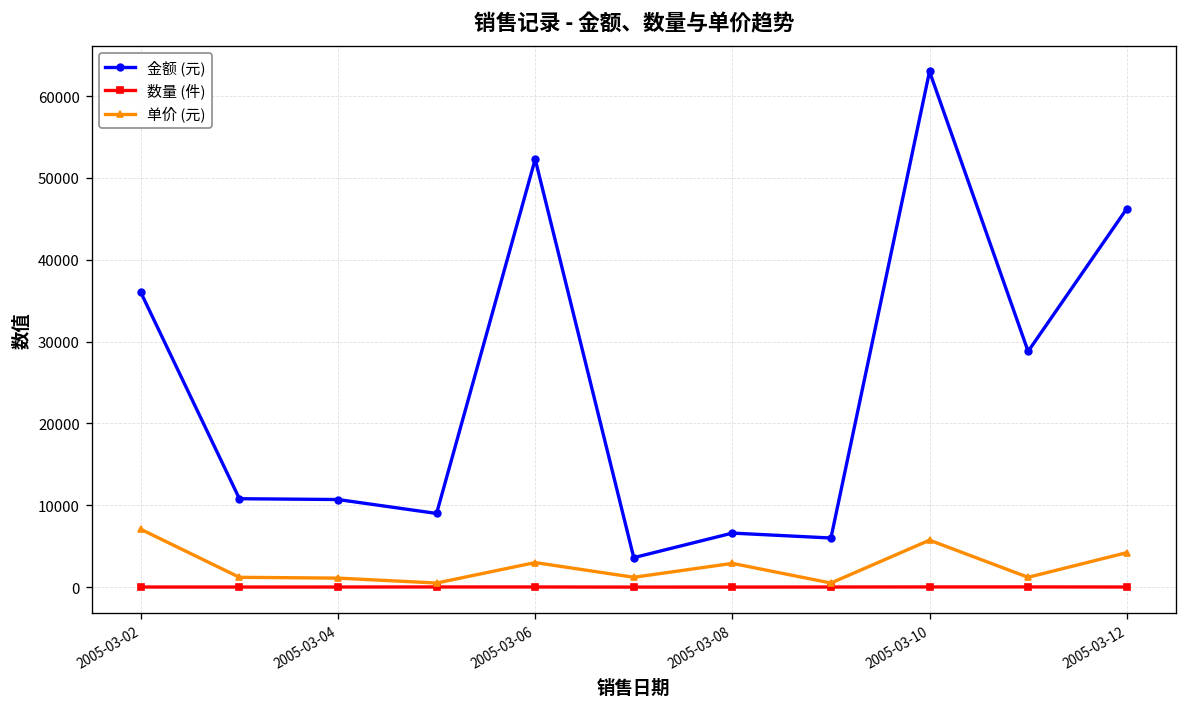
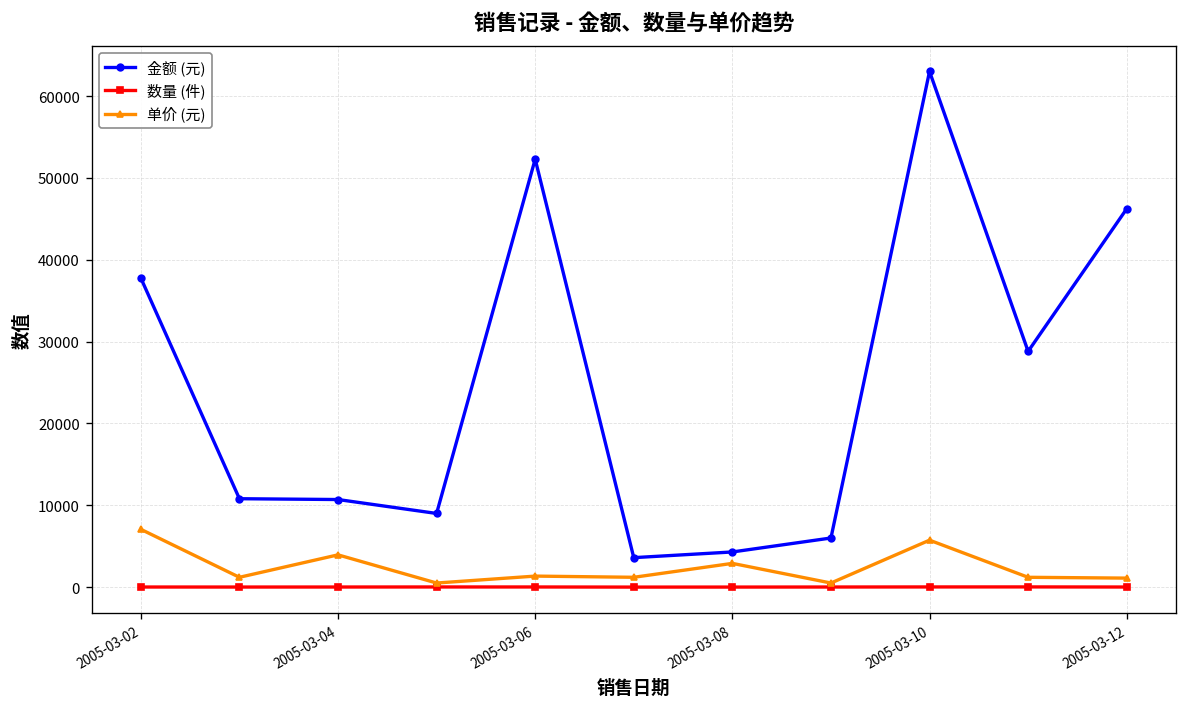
金额 (元), 2005-03-02: 36000 -> 38000
单价 (元), 2005-03-04: 1000 -> 4000
单价 (元), 2005-03-06: 3000 -> 1000
金额 (元), 2005-03-08: 7000 -> 4000
单价 (元), 2005-03-12: 4000 -> 1000
